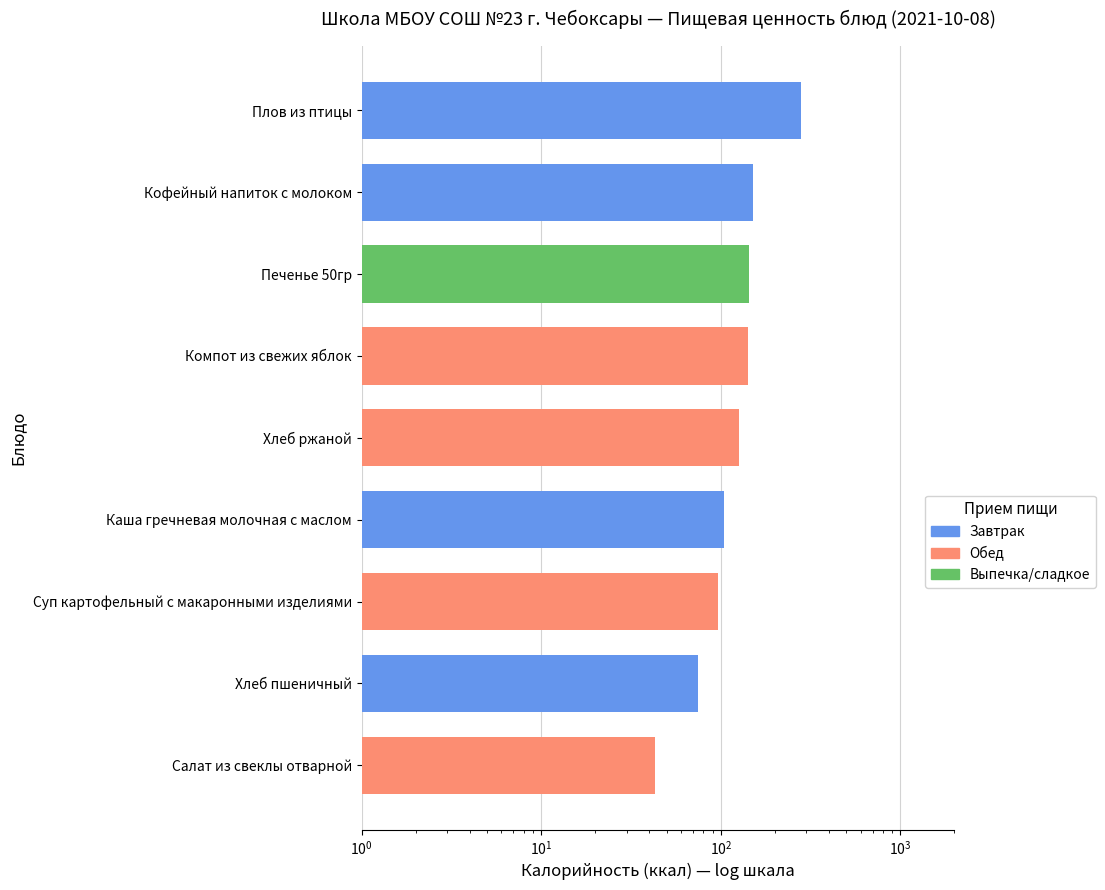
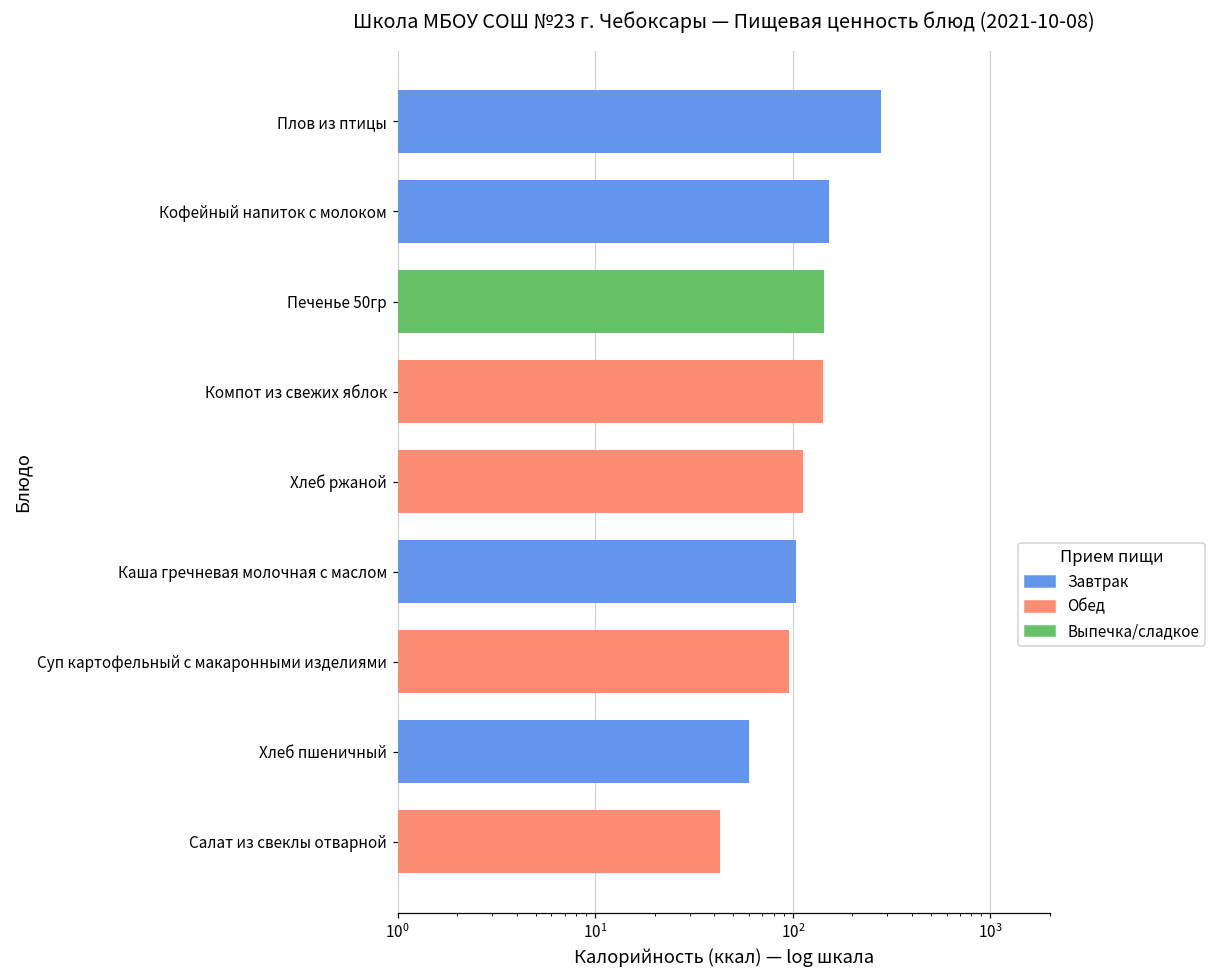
Хлеб ржаной: 130 -> 110
Хлеб пшеничный: 75 -> 60
